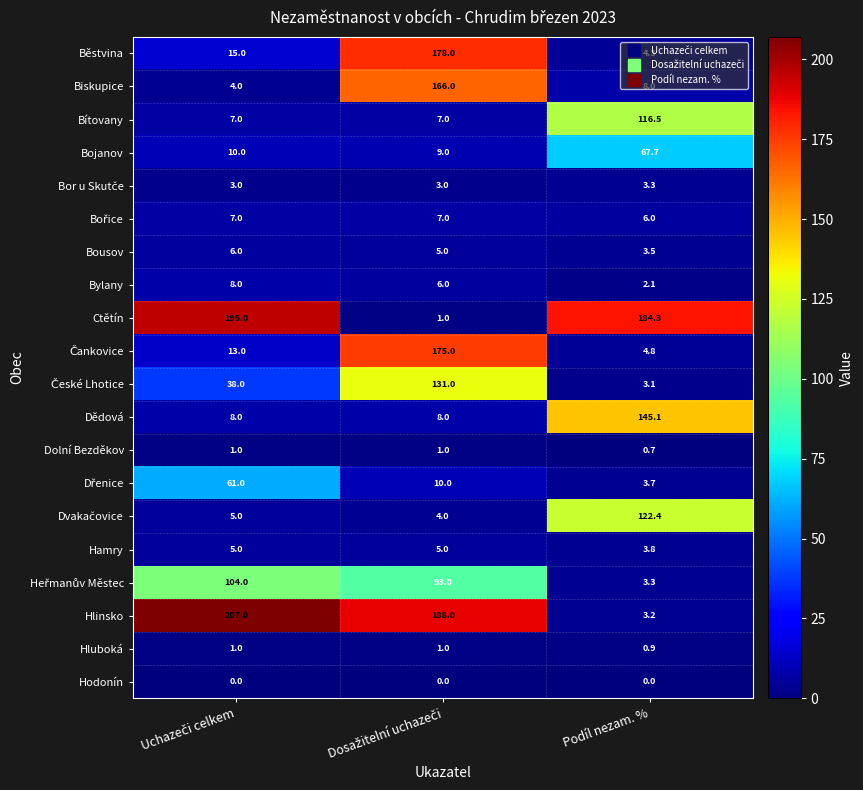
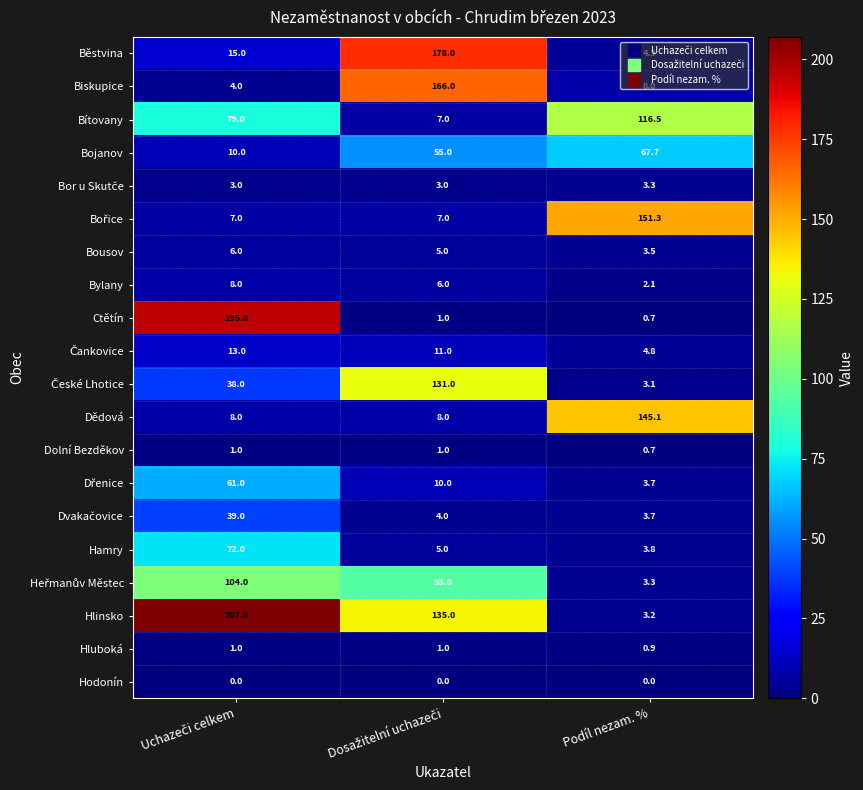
Bítovany, Uchazeči celkem: 7.0 -> 79.0
Bojanov, Dosažitelní uchazeči: 9.0 -> 55.0
Bořice, Podíl nezam. %: 6.0 -> 151.3
Ctětín, Podíl nezam. %: 184.3 -> 0.7
Čankovice, Dosažitelní uchazeči: 175.0 -> 11.0
Dvakačovice, Uchazeči celkem: 5.0 -> 39.0
Dvakačovice, Podíl nezam. %: 122.4 -> 3.7
Hamry, Uchazeči celkem: 5.0 -> 72.0
Hlinsko, Dosažitelní uchazeči: 188.0 -> 135.0
